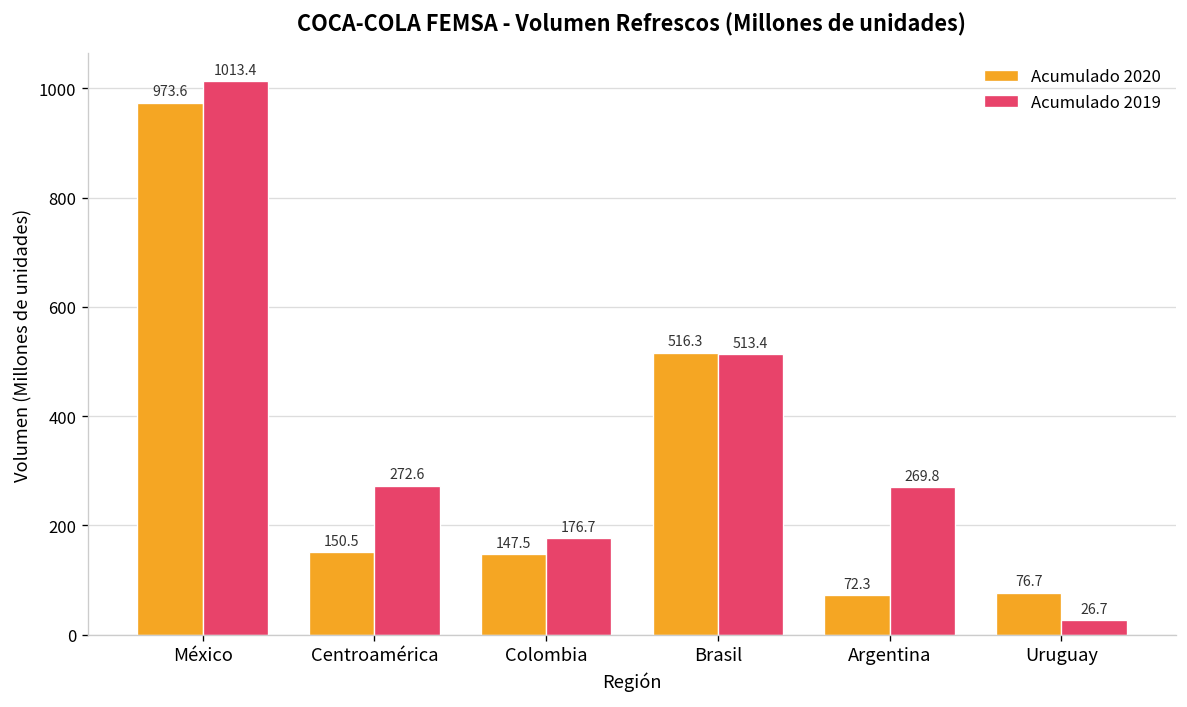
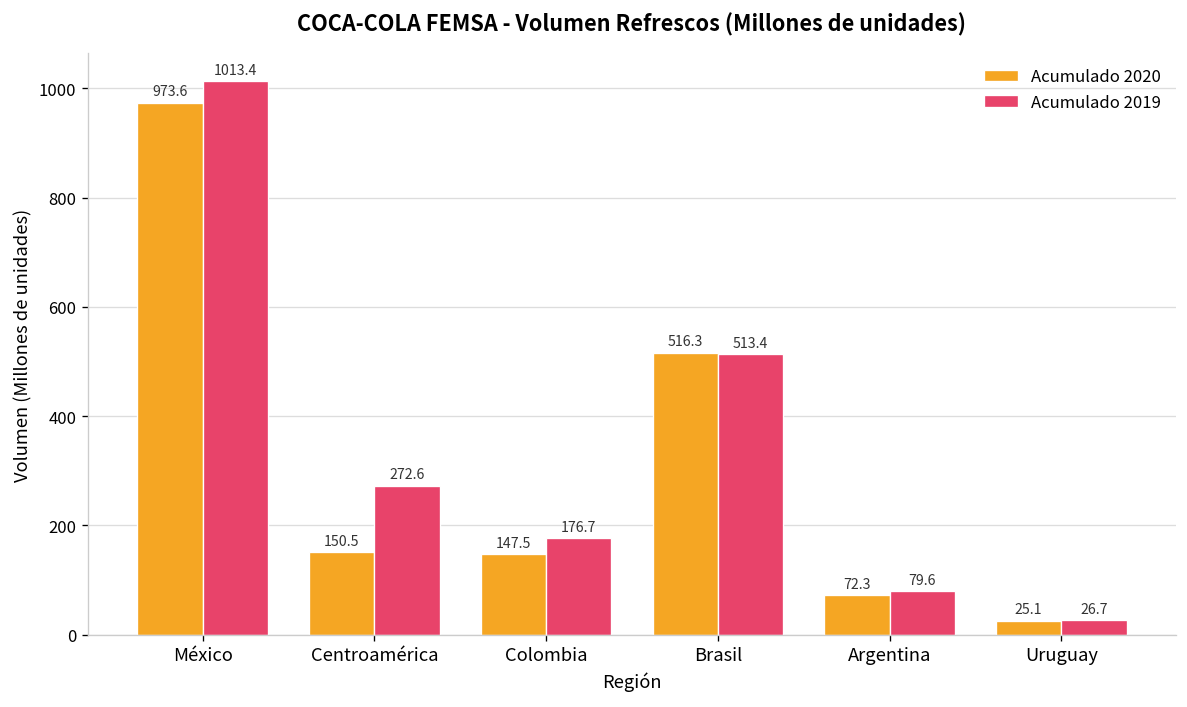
Acumulado 2019, Argentina: 269.8 -> 79.6
Acumulado 2020, Uruguay: 76.7 -> 25.1
